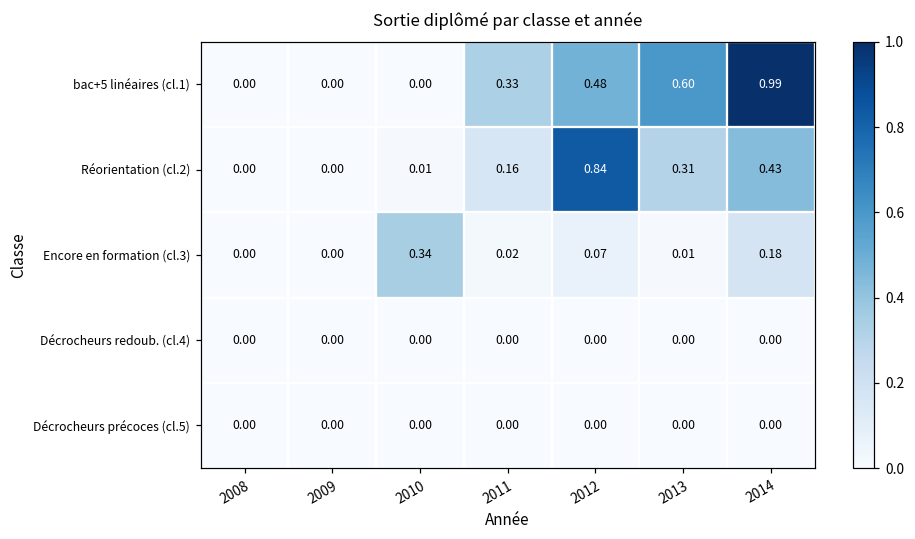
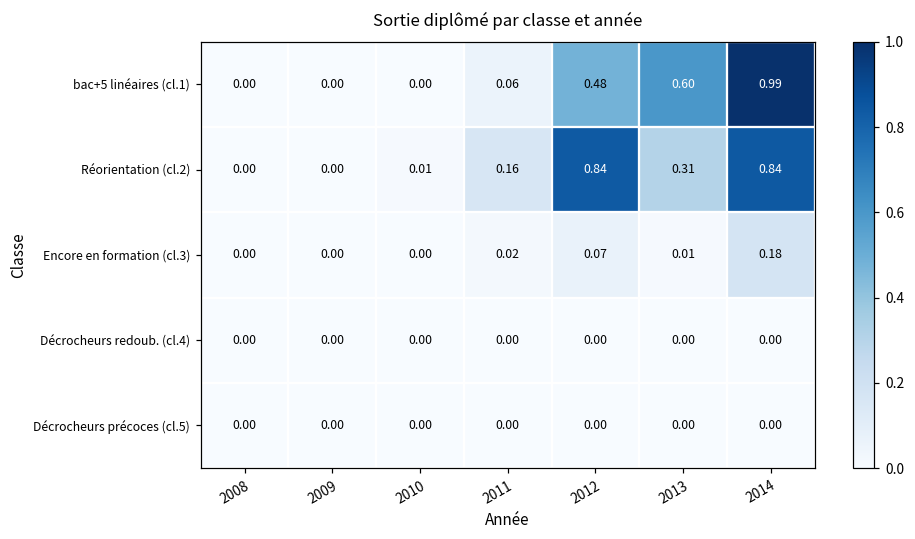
bac+5 linéaires (cl.1), 2011: 0.33 -> 0.06
Réorientation (cl.2), 2014: 0.43 -> 0.84
Encore en formation (cl.3), 2010: 0.34 -> 0.00
